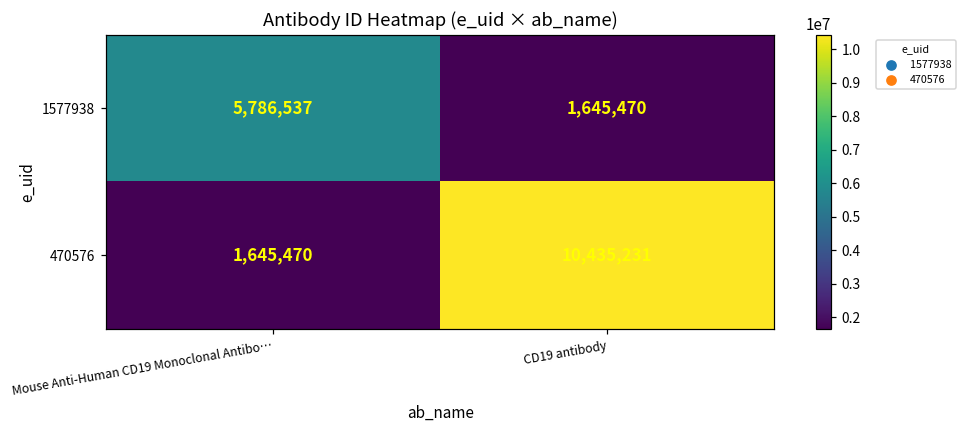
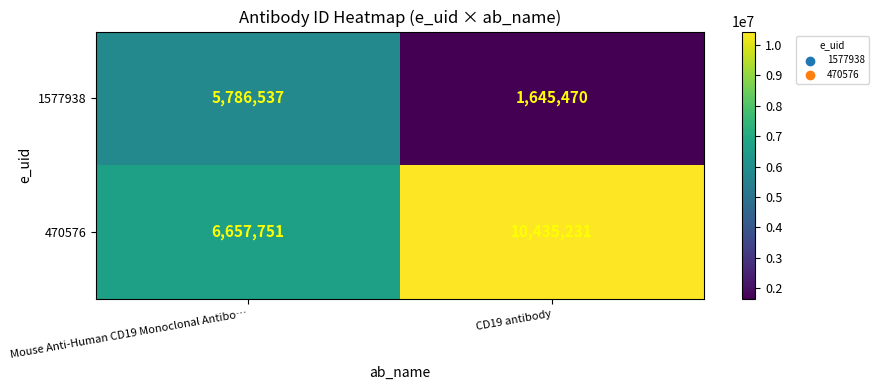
470576, Mouse Anti-Human CD19 Monoclonal Antibo…: 1,645,470 -> 6,657,751
